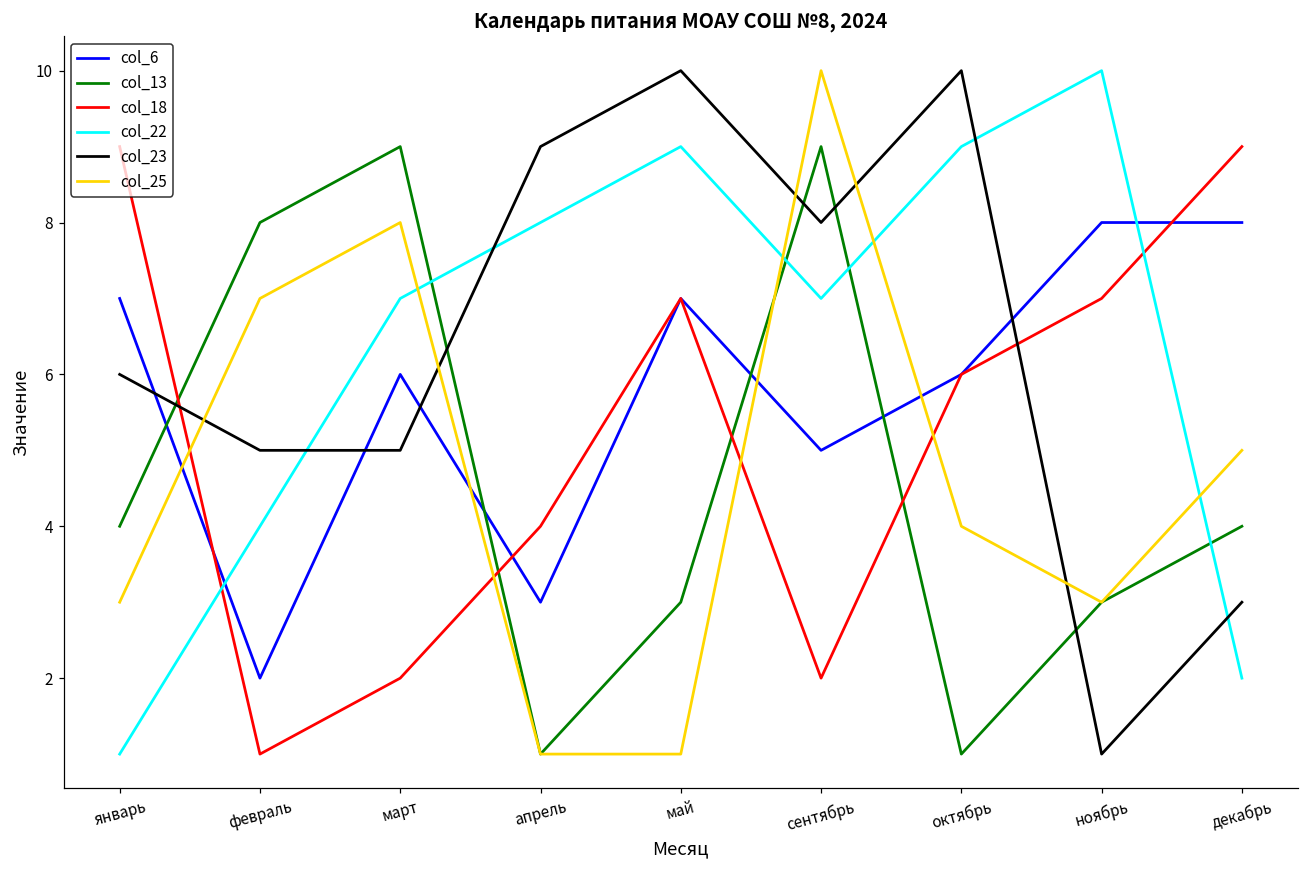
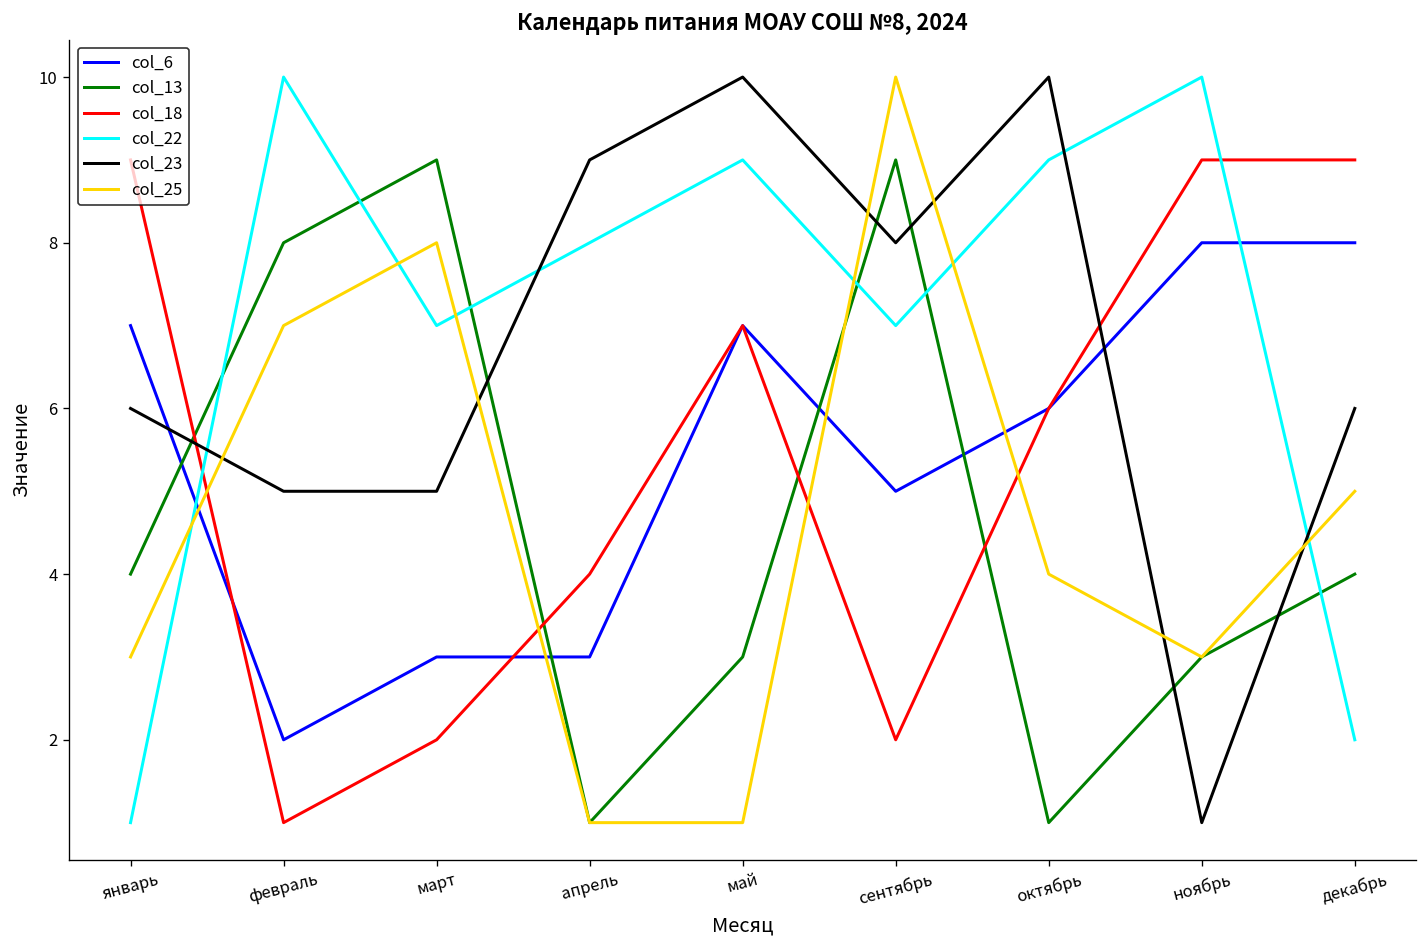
col_22, февраль: 4 -> 10
col_6, март: 6 -> 3
col_18, ноябрь: 7 -> 9
col_23, декабрь: 3 -> 6
